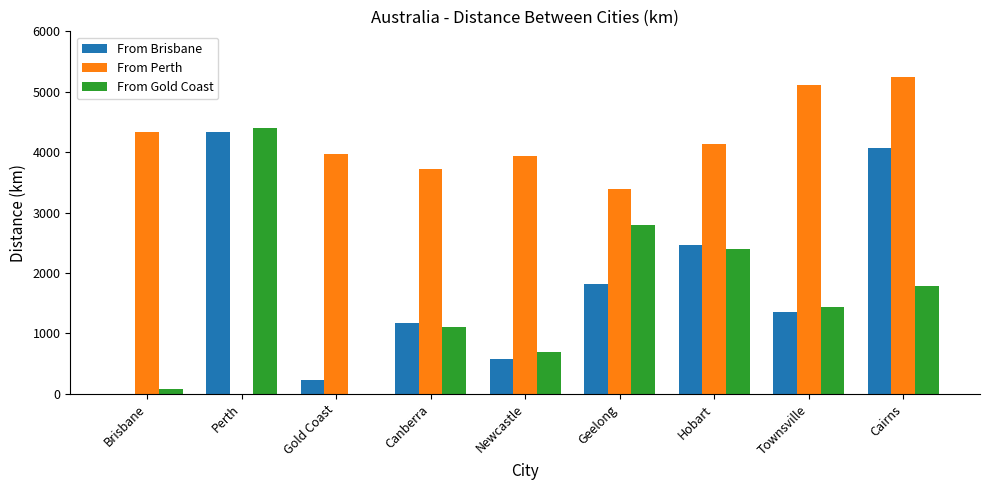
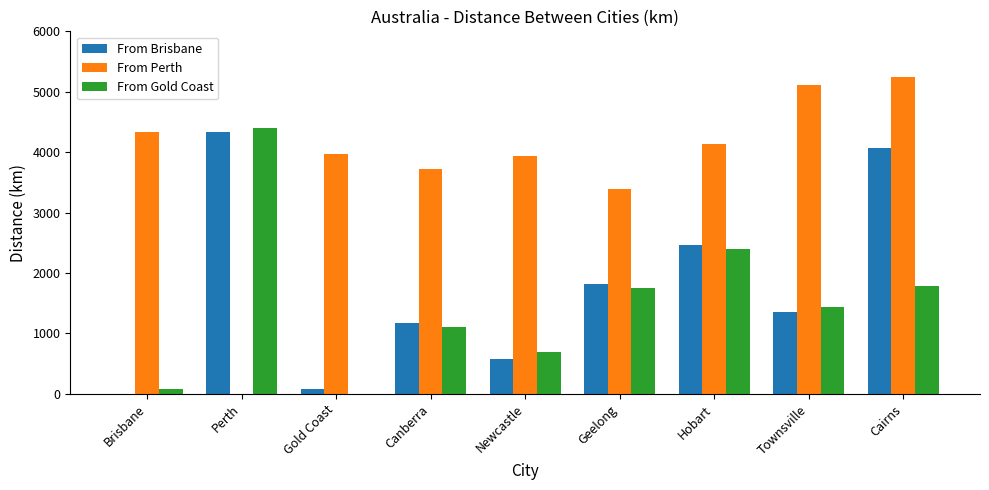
From Brisbane, Gold Coast: 200 -> 100
From Gold Coast, Geelong: 2800 -> 1700
